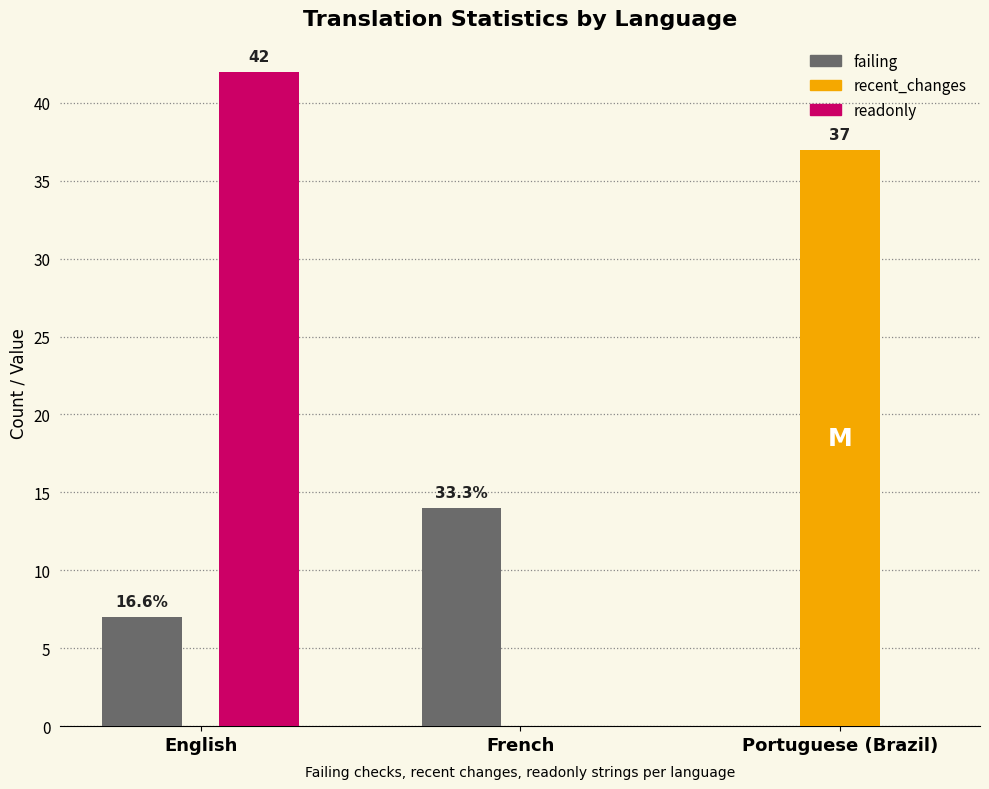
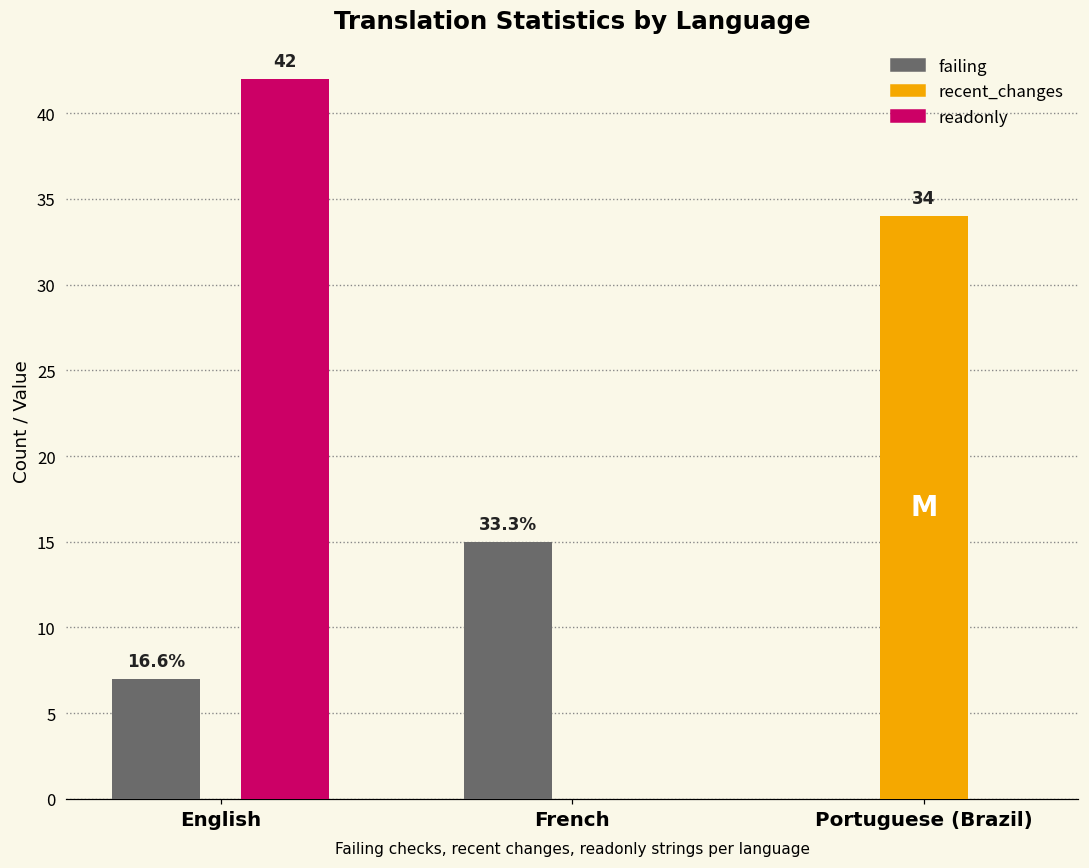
failing, French: 14 -> 15
recent_changes, Portuguese (Brazil): 37 -> 34
